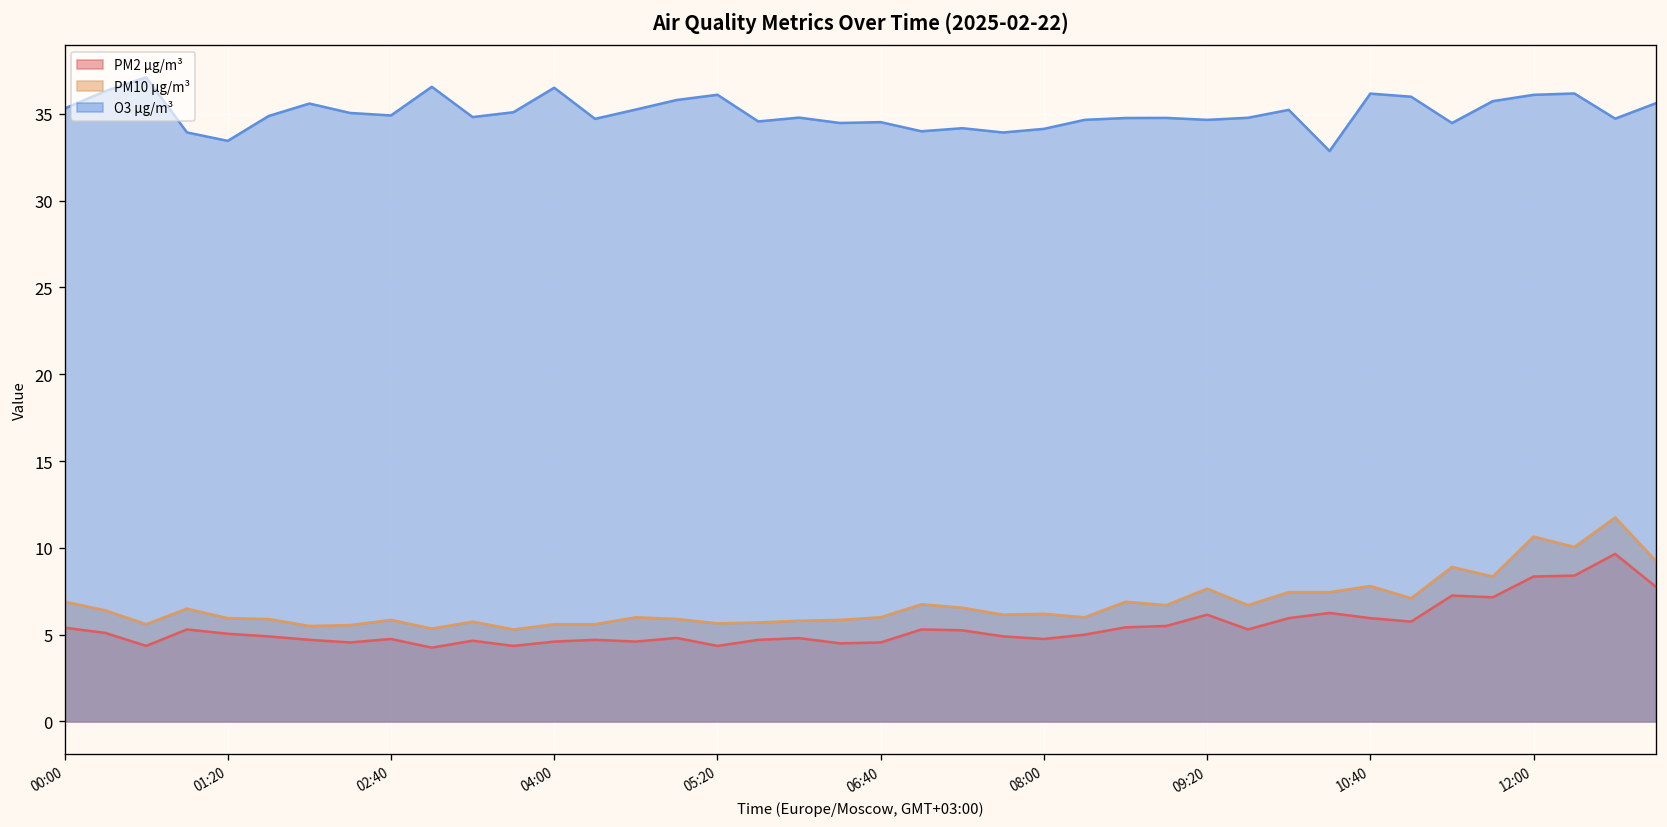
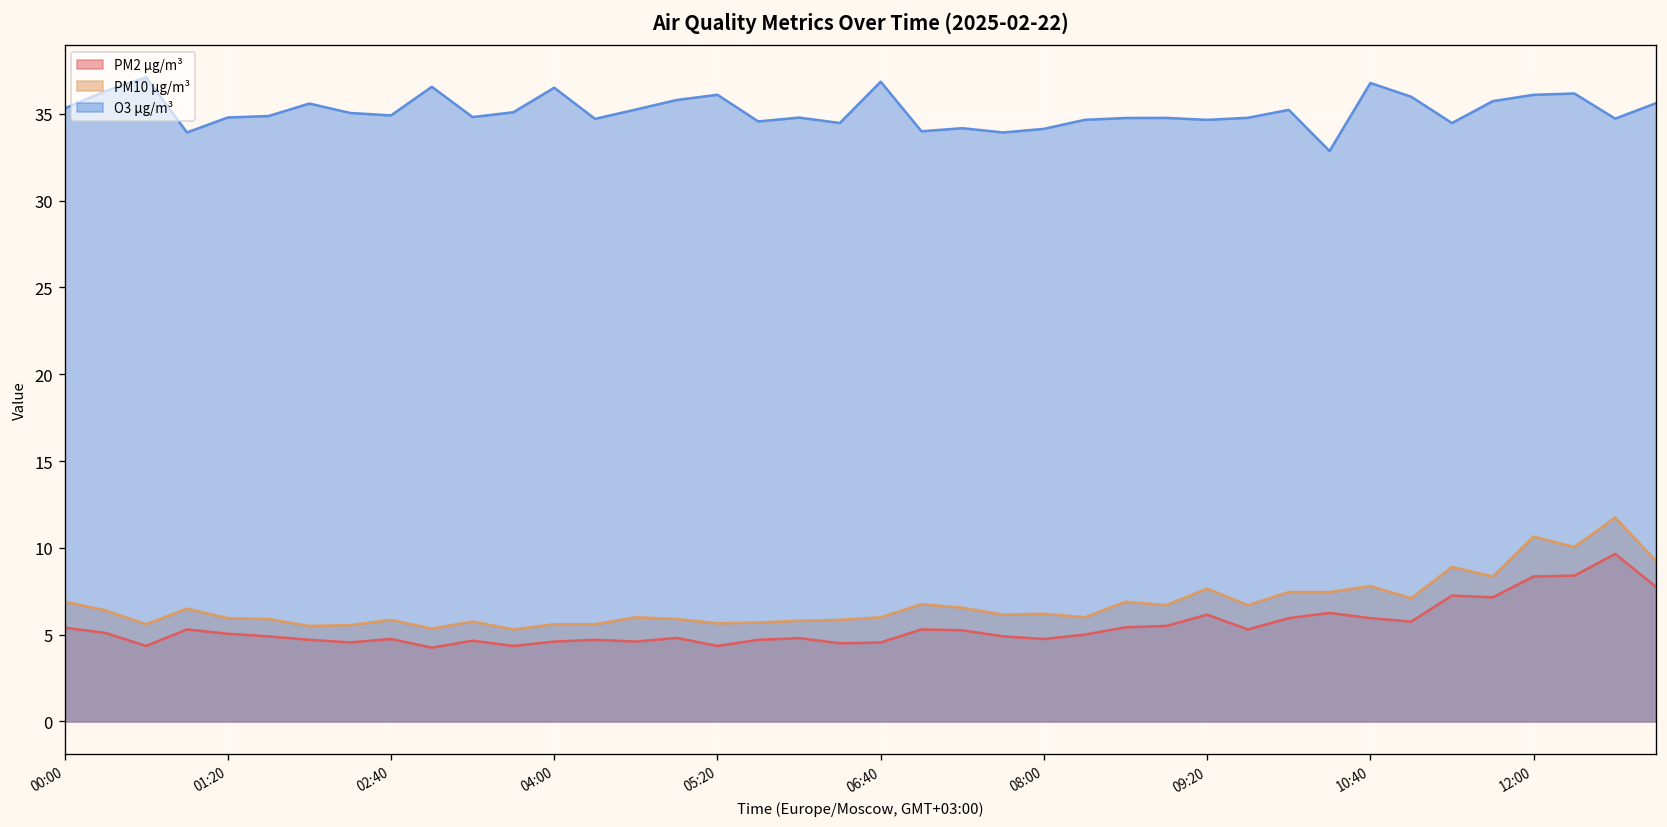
O3 µg/m³, 01:20: 33.4 -> 34.8
O3 µg/m³, 06:40: 34.5 -> 36.9
O3 µg/m³, 10:40: 36.2 -> 36.8
